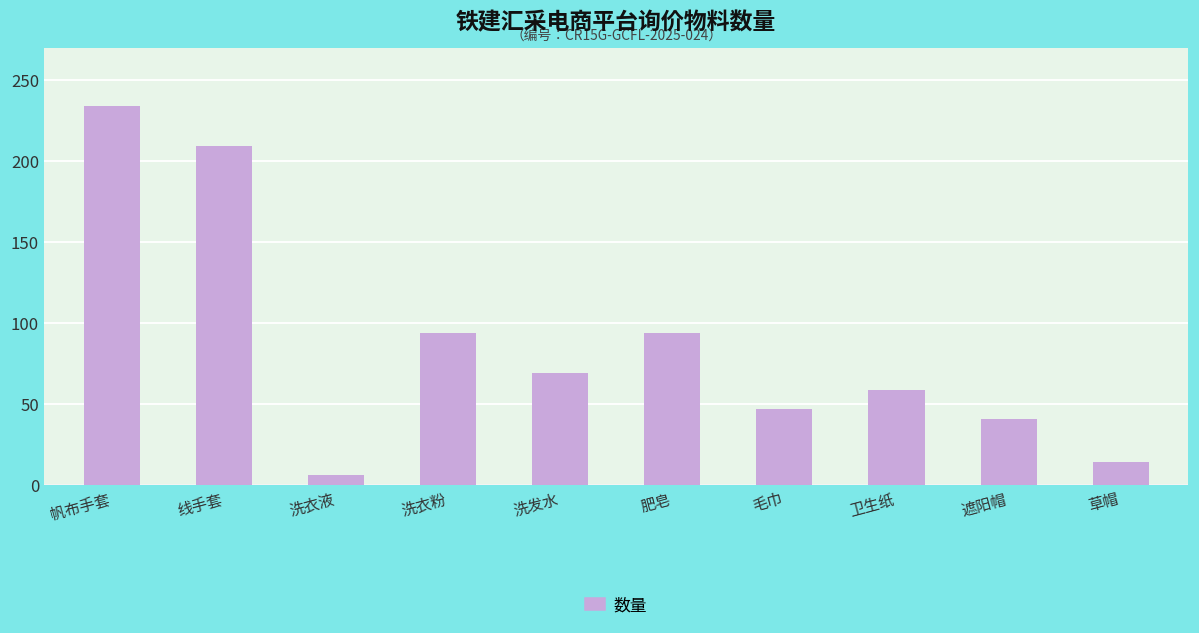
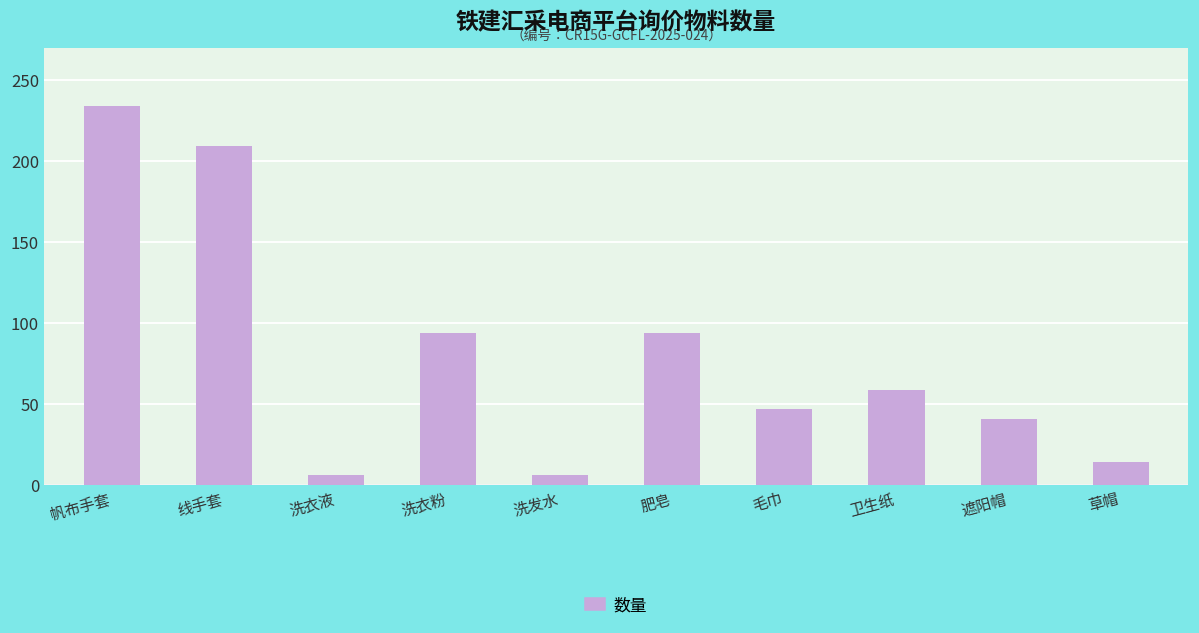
洗发水: 69 -> 6
